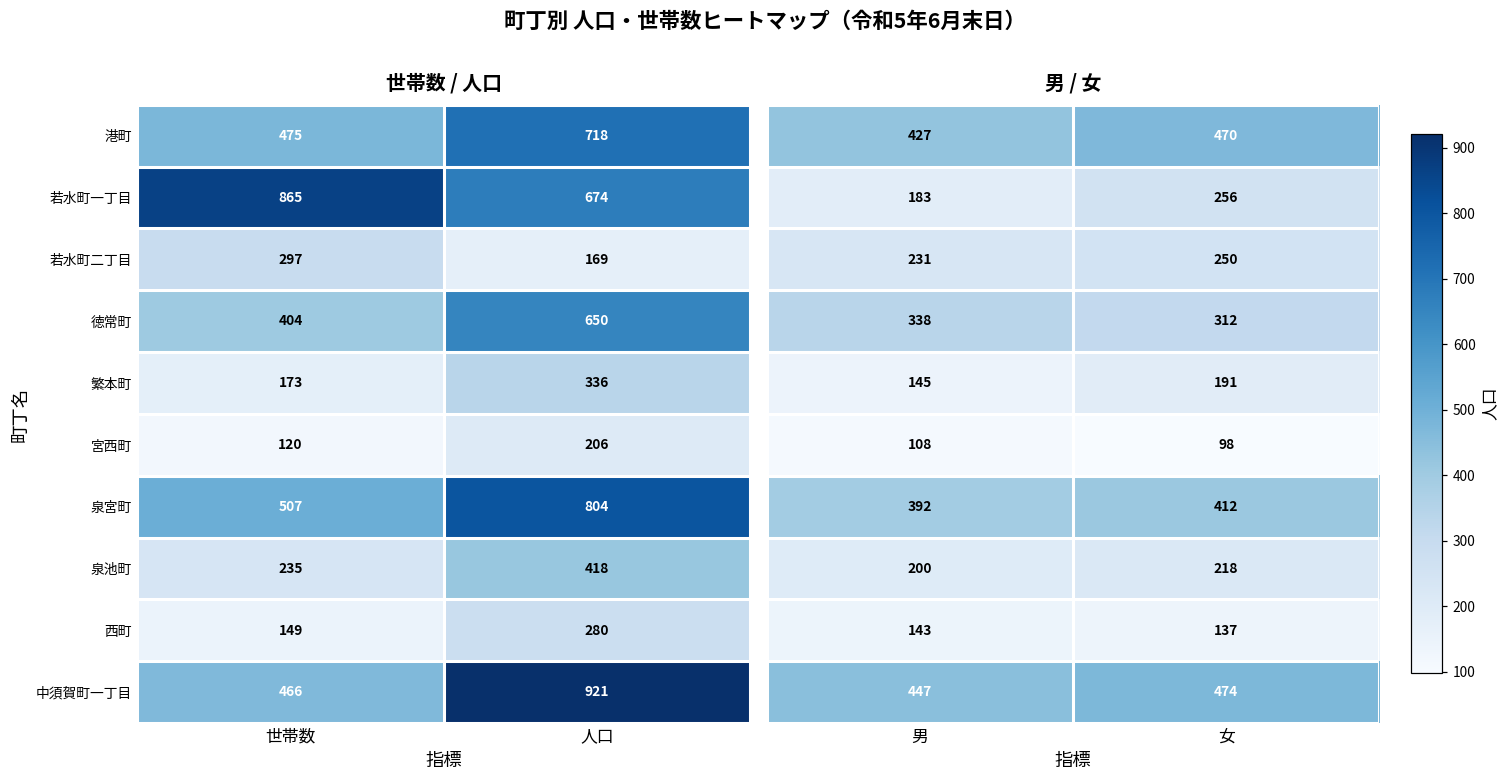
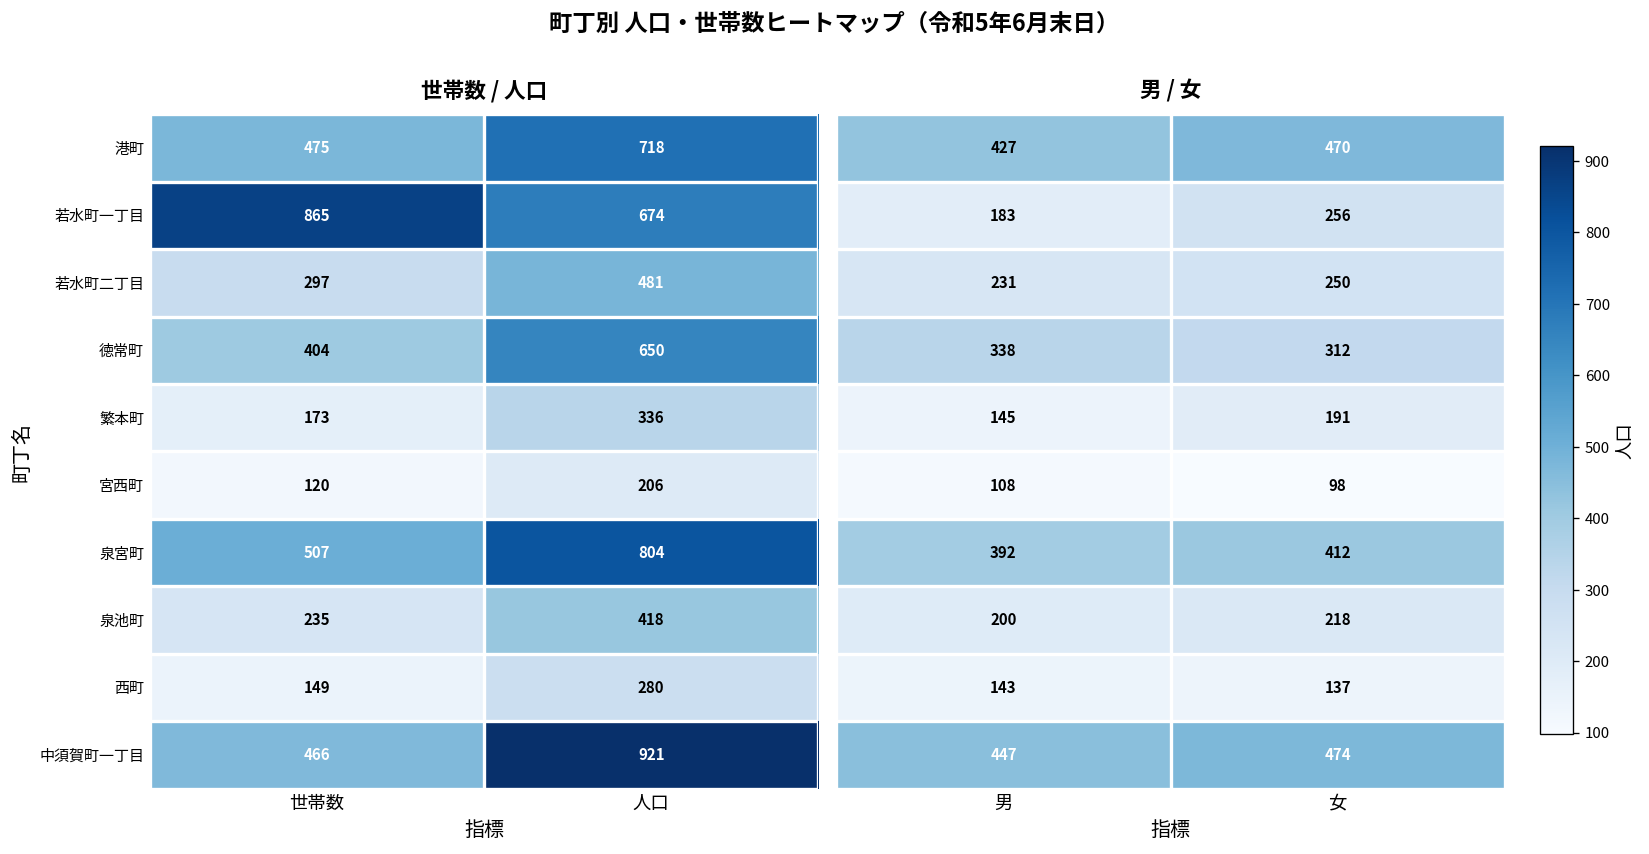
世帯数 / 人口, 若水町二丁目, 人口: 169 -> 481
